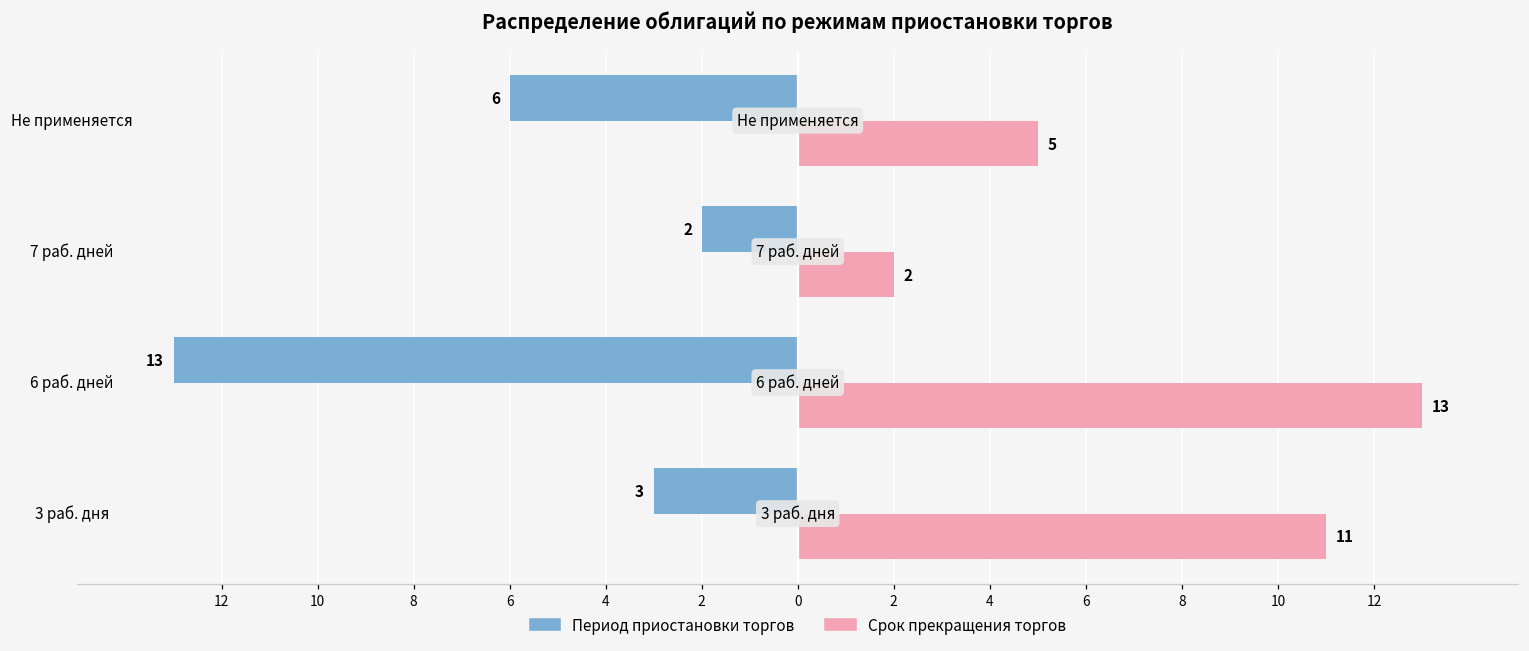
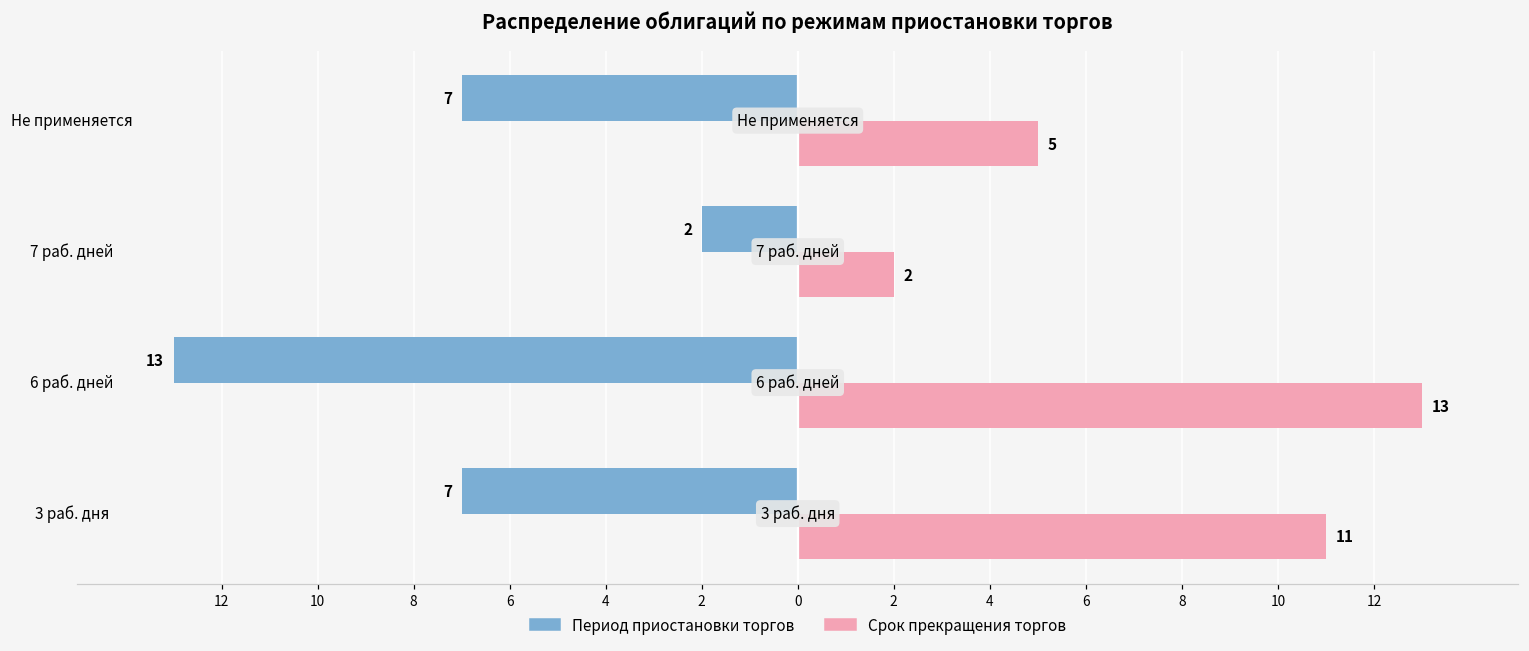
Период приостановки торгов, Не применяется: 6 -> 7
Период приостановки торгов, 3 раб. дня: 3 -> 7
